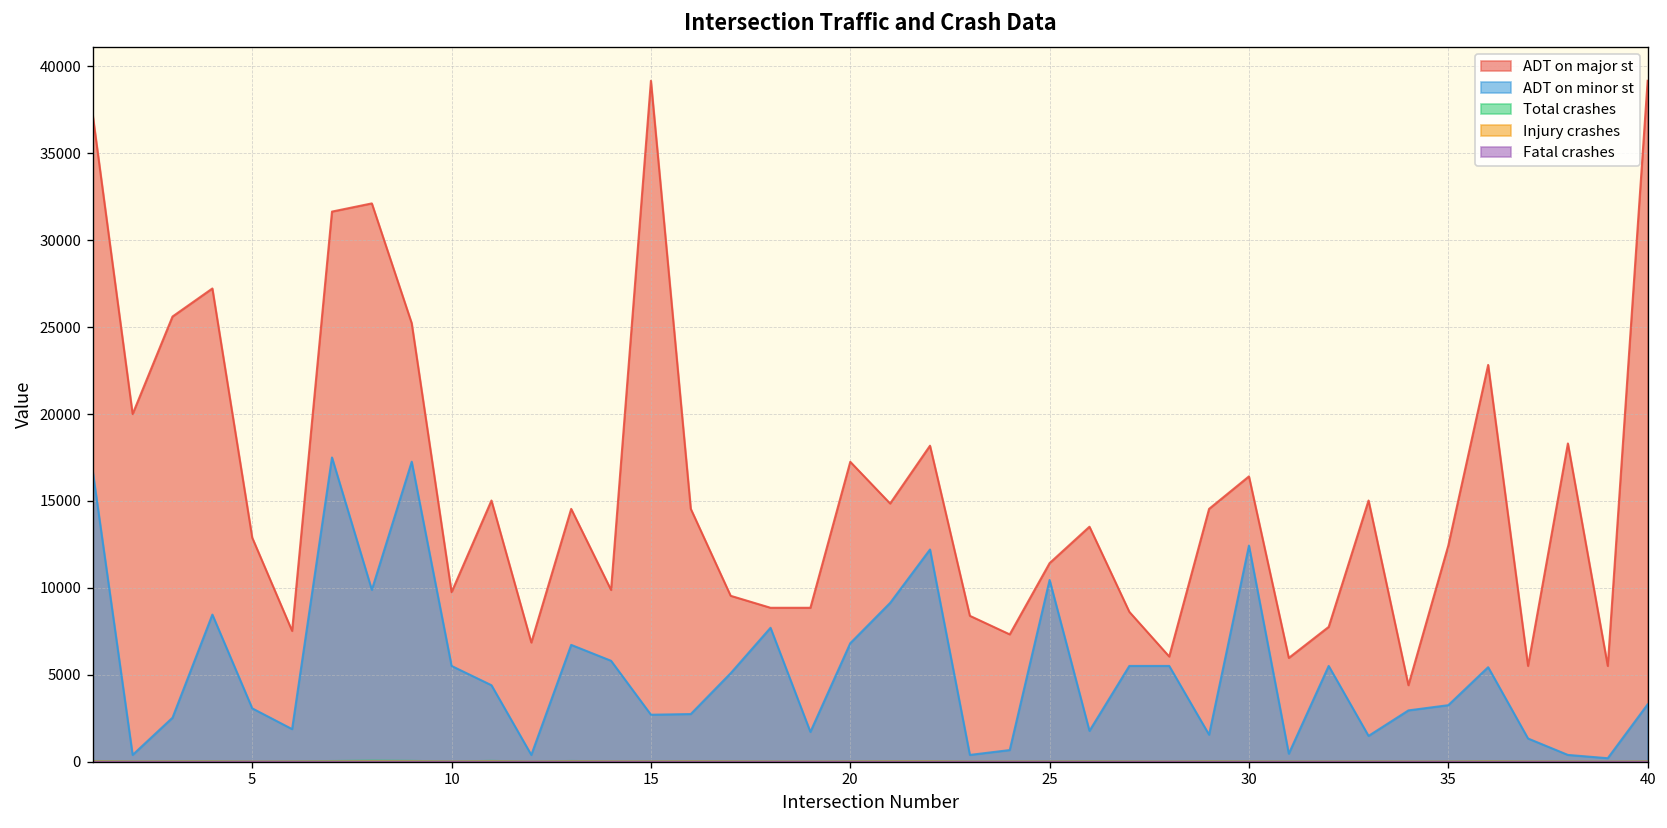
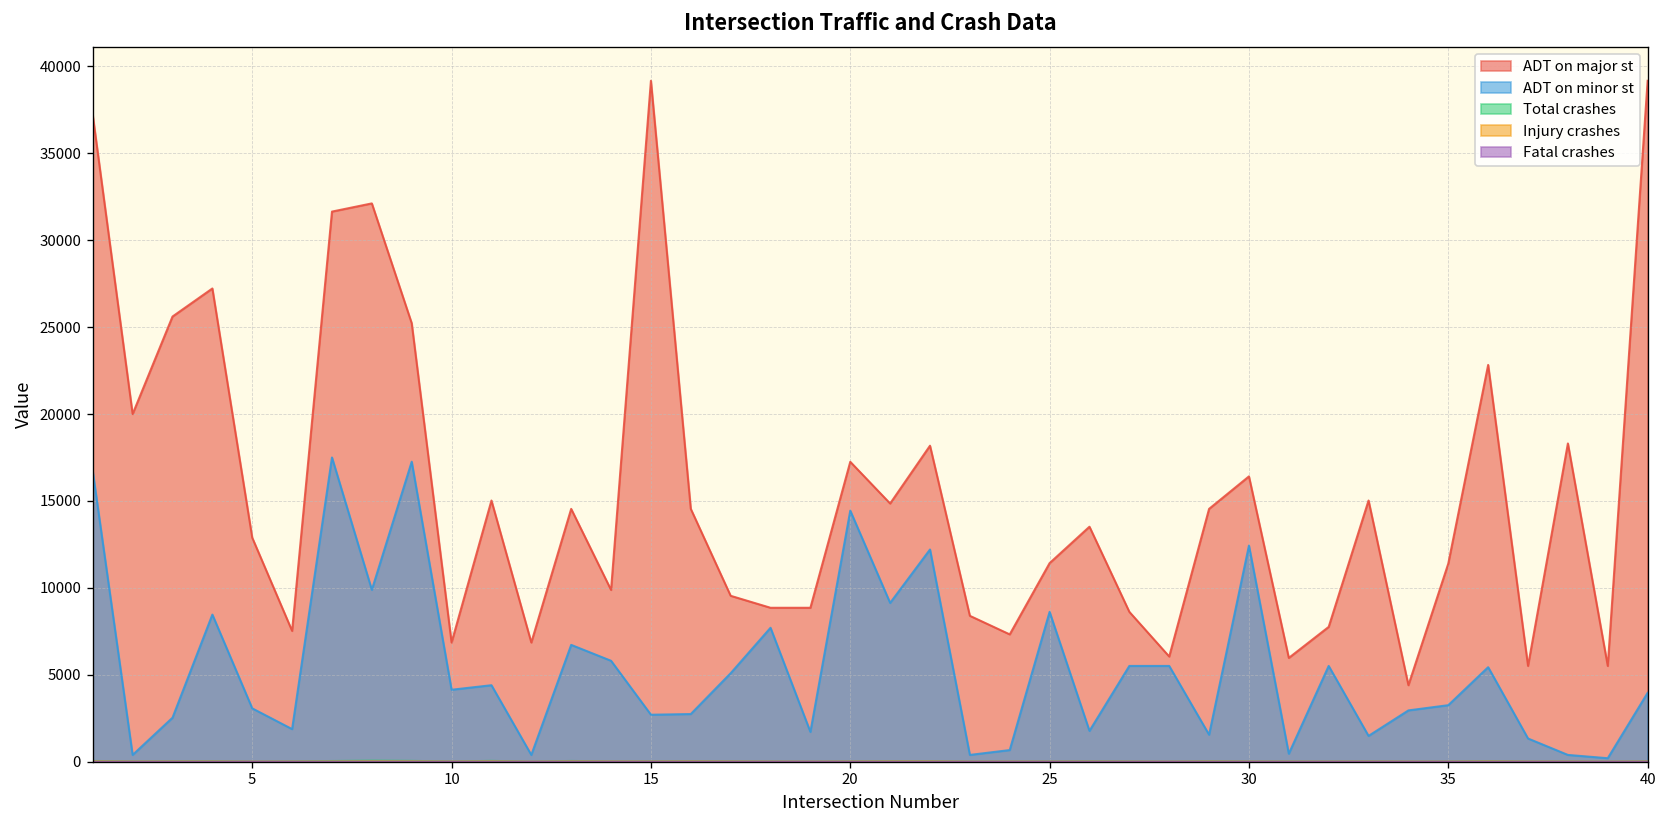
ADT on major st, 10: 9800 -> 6900
ADT on minor st, 10: 5500 -> 4100
ADT on minor st, 20: 6800 -> 14400
ADT on minor st, 25: 10500 -> 8600
ADT on major st, 35: 12400 -> 11400
ADT on minor st, 40: 3300 -> 4000
